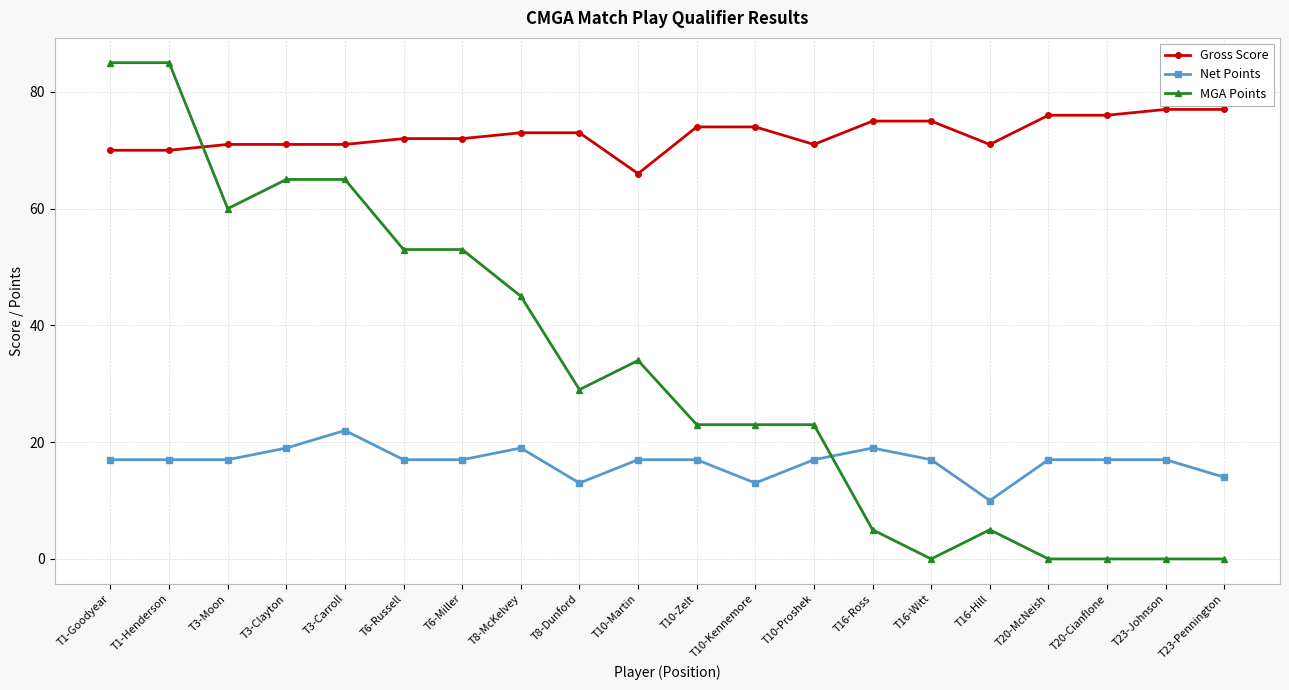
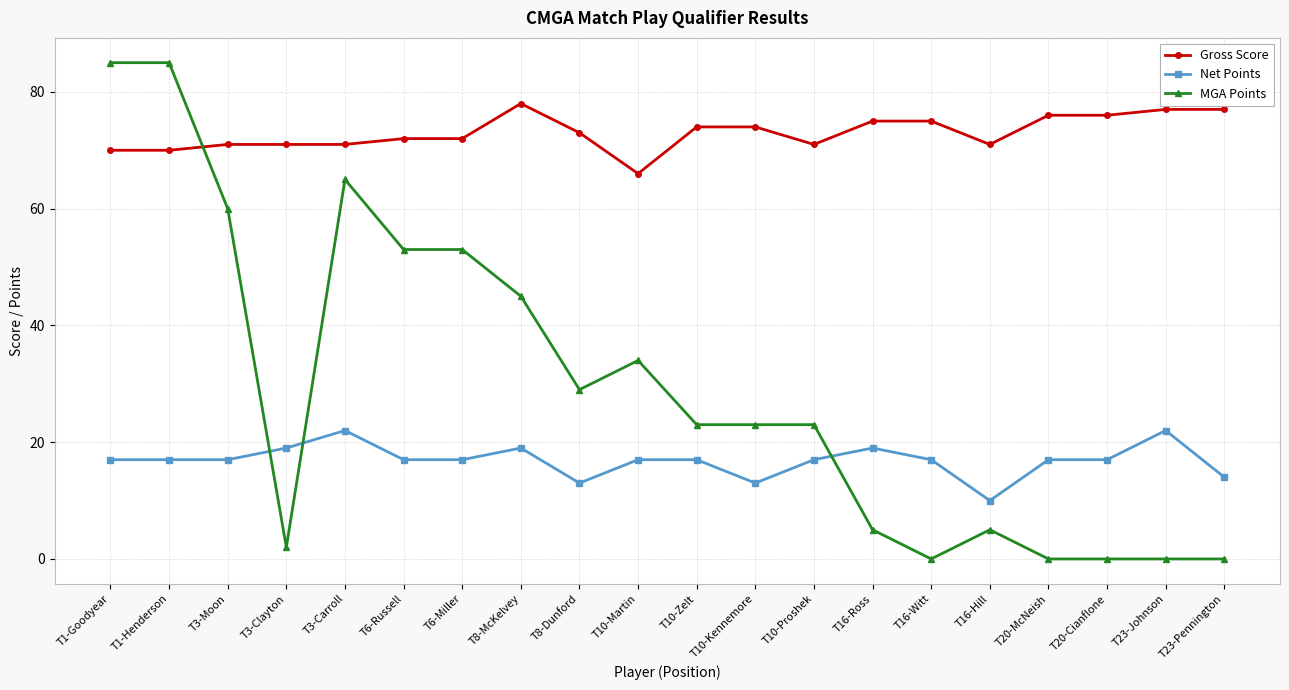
MGA Points, T3-Clayton: 65 -> 2
Gross Score, T8-McKelvey: 73 -> 78
Net Points, T23-Johnson: 17 -> 22
